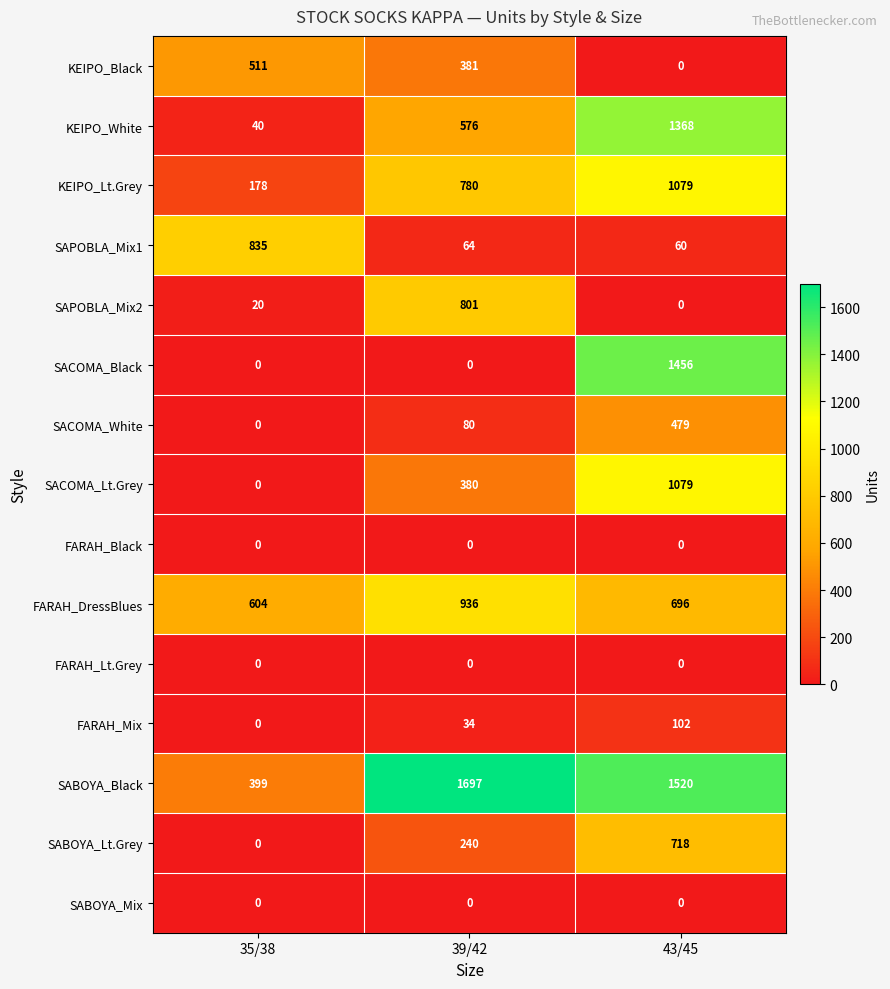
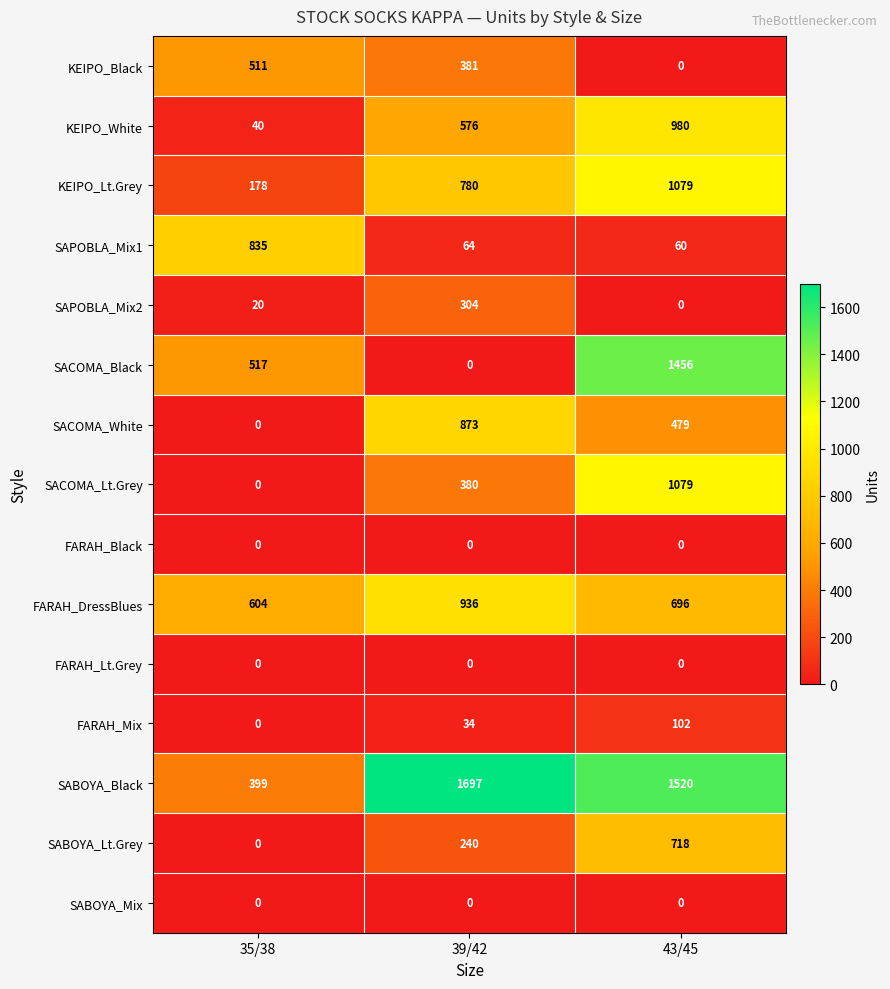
KEIPO_White, 43/45: 1368 -> 980
SAPOBLA_Mix2, 39/42: 801 -> 304
SACOMA_Black, 35/38: 0 -> 517
SACOMA_White, 39/42: 80 -> 873
